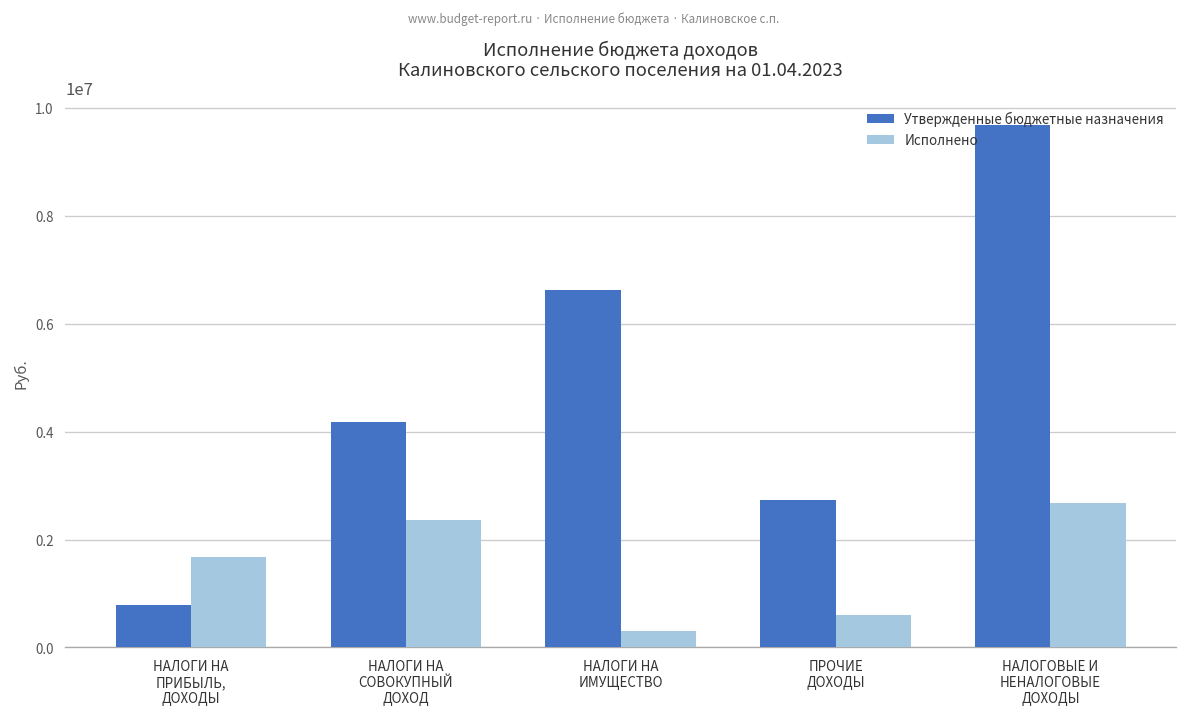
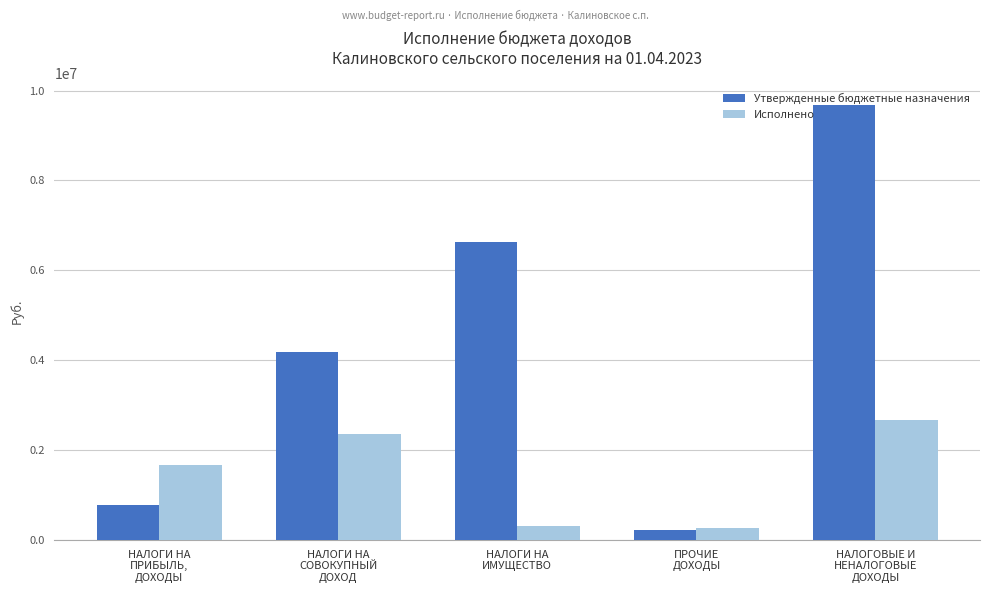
Утвержденные бюджетные назначения, ПРОЧИЕ ДОХОДЫ: 2700000 -> 200000
Исполнено, ПРОЧИЕ ДОХОДЫ: 600000 -> 300000
